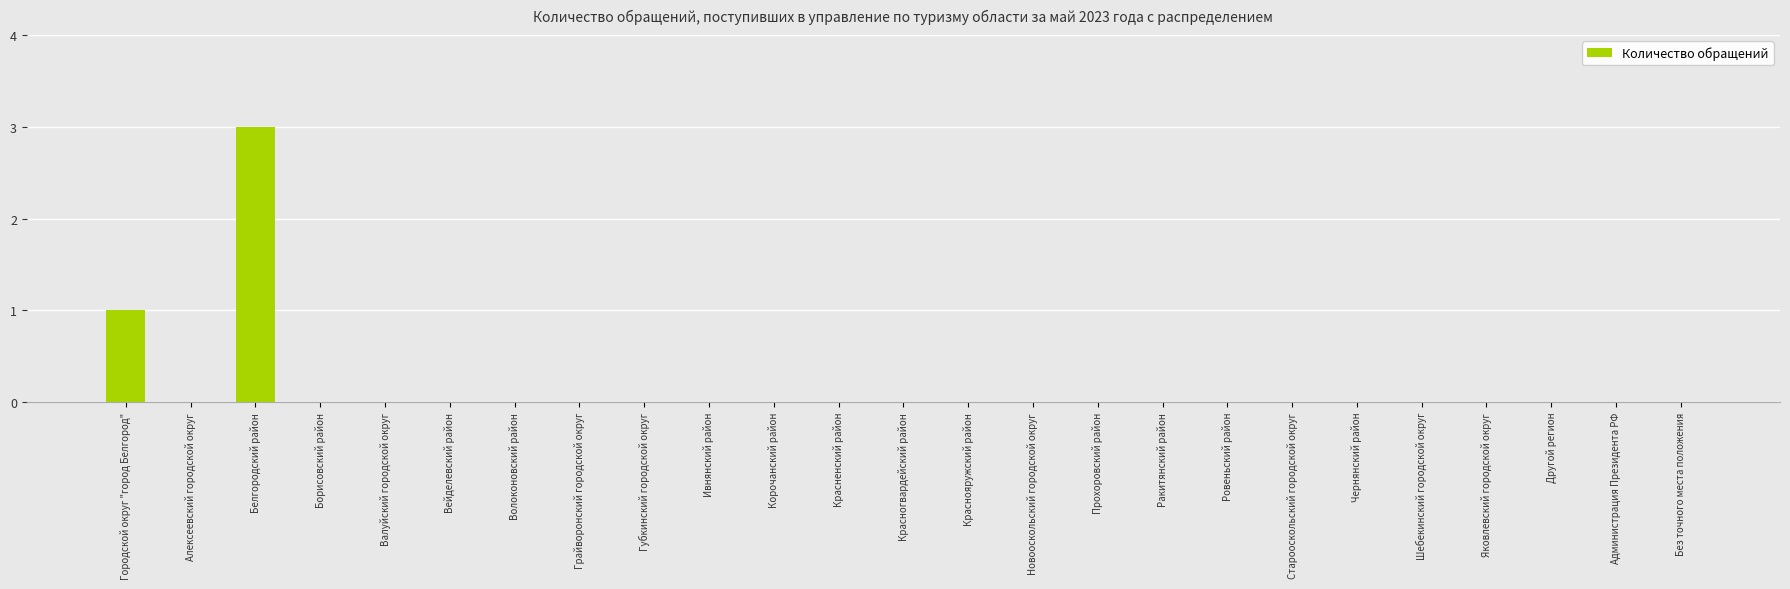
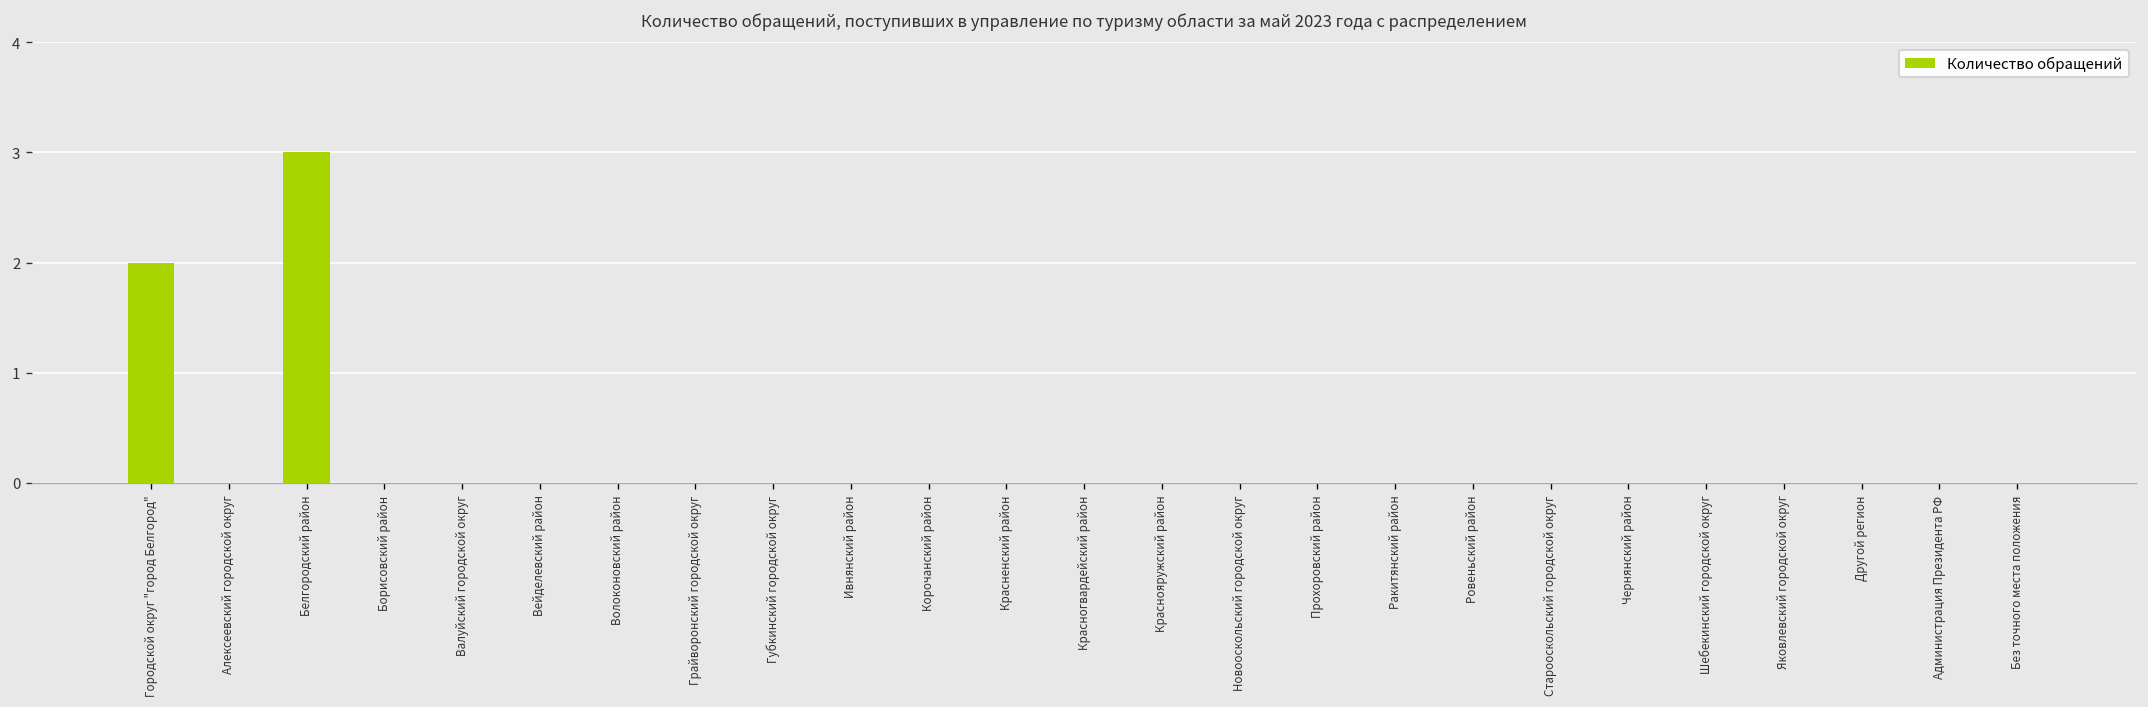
Городской округ "город Белгород": 1 -> 2
